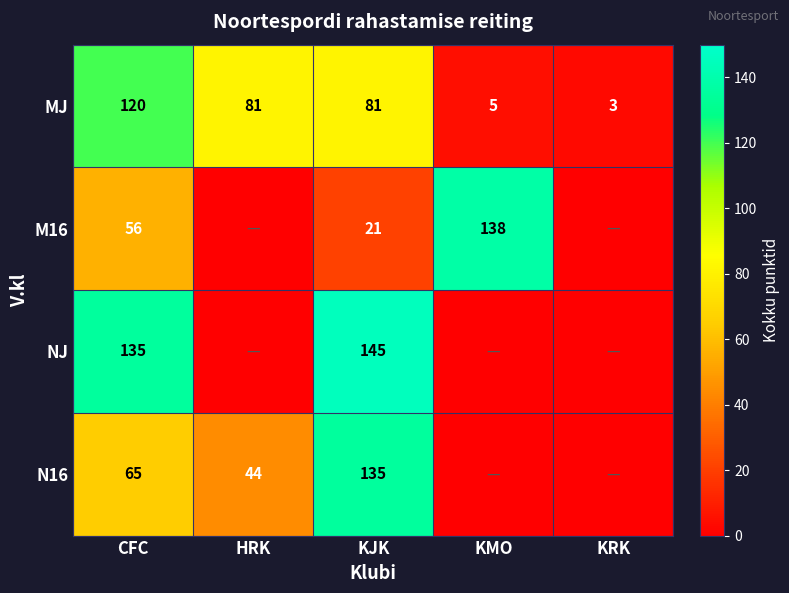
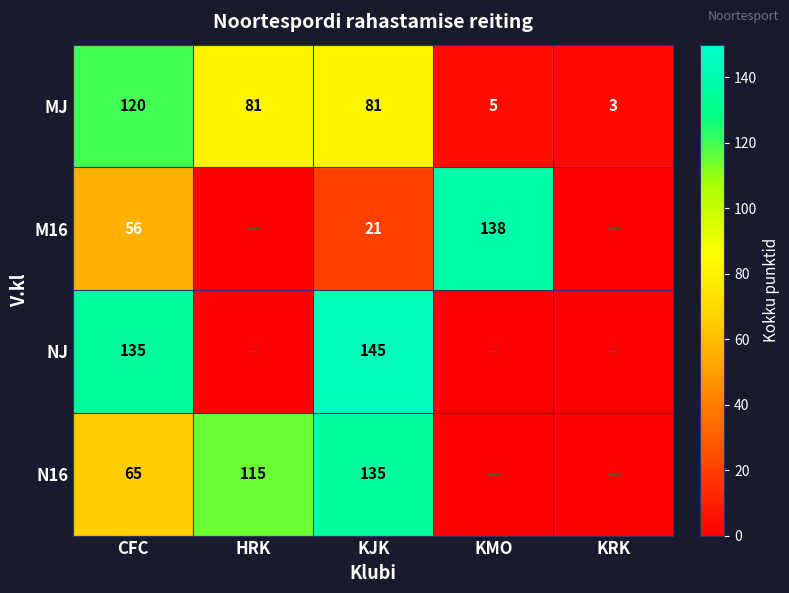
N16, HRK: 44 -> 115
